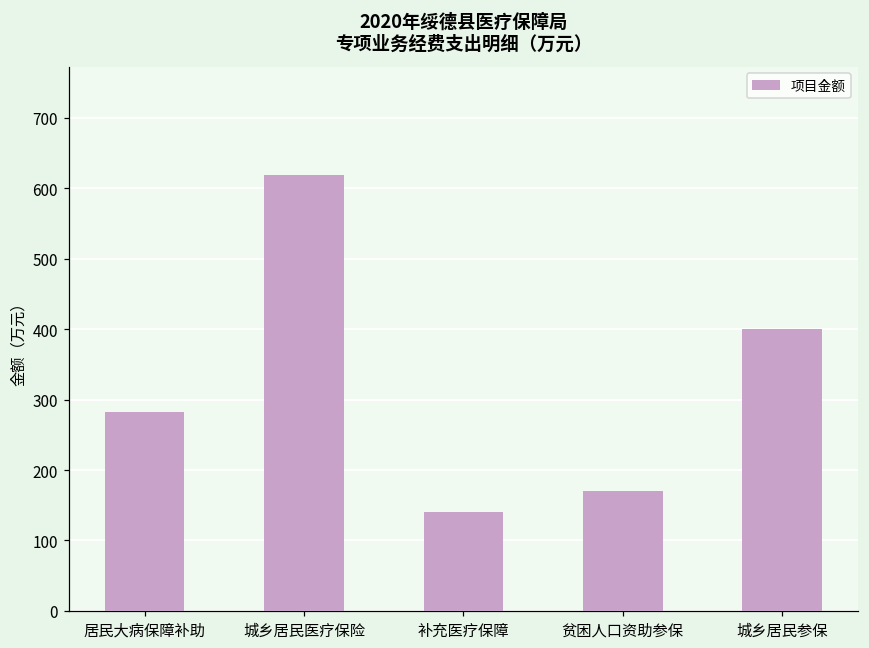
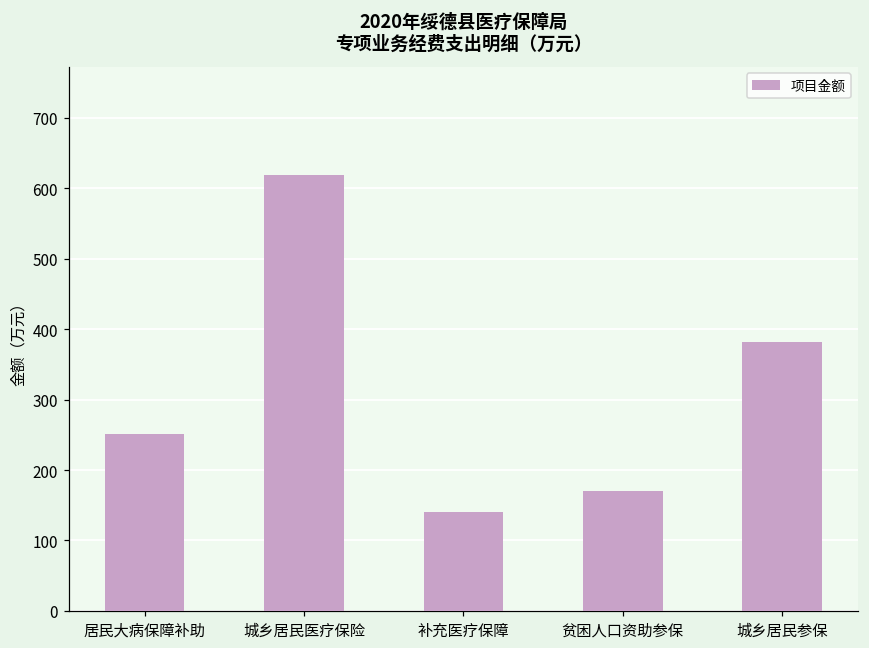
居民大病保障补助: 280 -> 250
城乡居民参保: 400 -> 380
